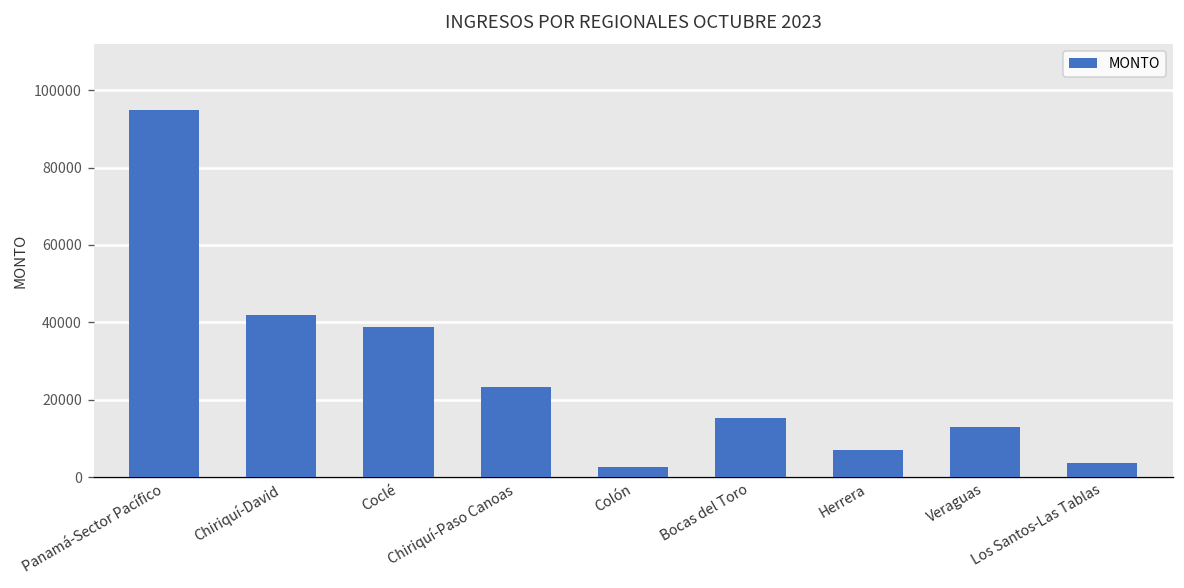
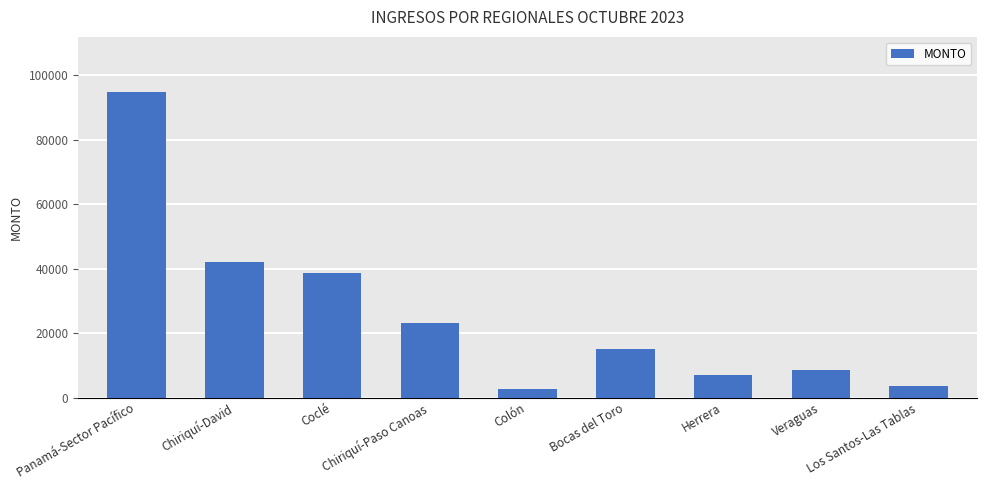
Veraguas: 13000 -> 8000
